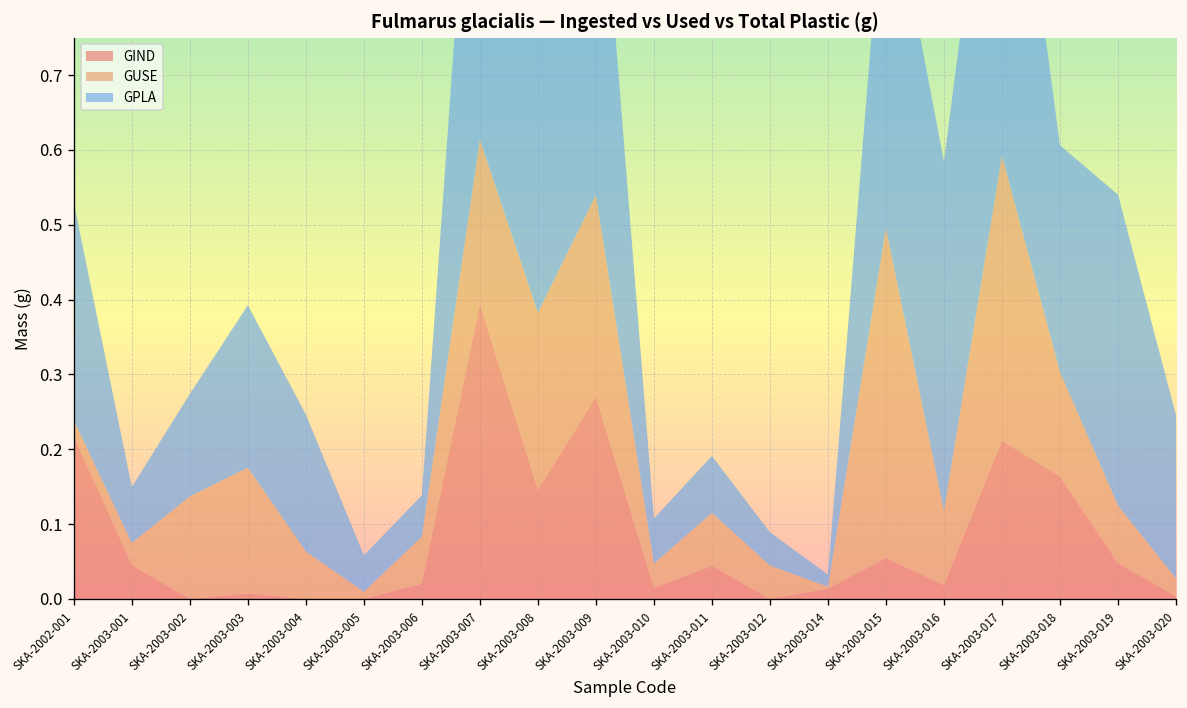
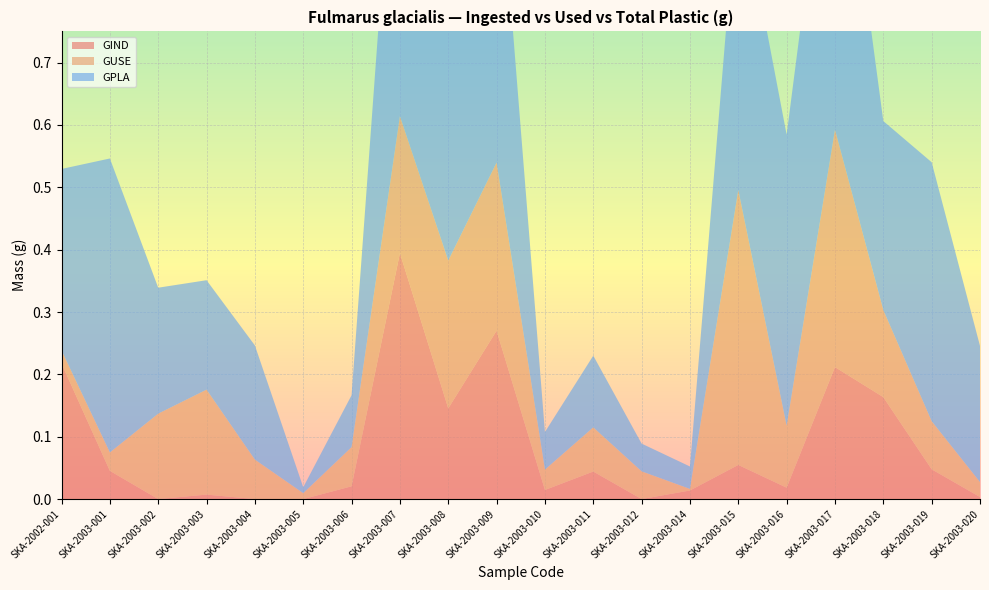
GPLA, SKA-2003-001: 0.07 -> 0.47
GPLA, SKA-2003-002: 0.14 -> 0.20
GPLA, SKA-2003-003: 0.22 -> 0.18
GPLA, SKA-2003-005: 0.05 -> 0.01
GPLA, SKA-2003-006: 0.06 -> 0.08
GPLA, SKA-2003-011: 0.08 -> 0.12
GPLA, SKA-2003-014: 0.02 -> 0.04
